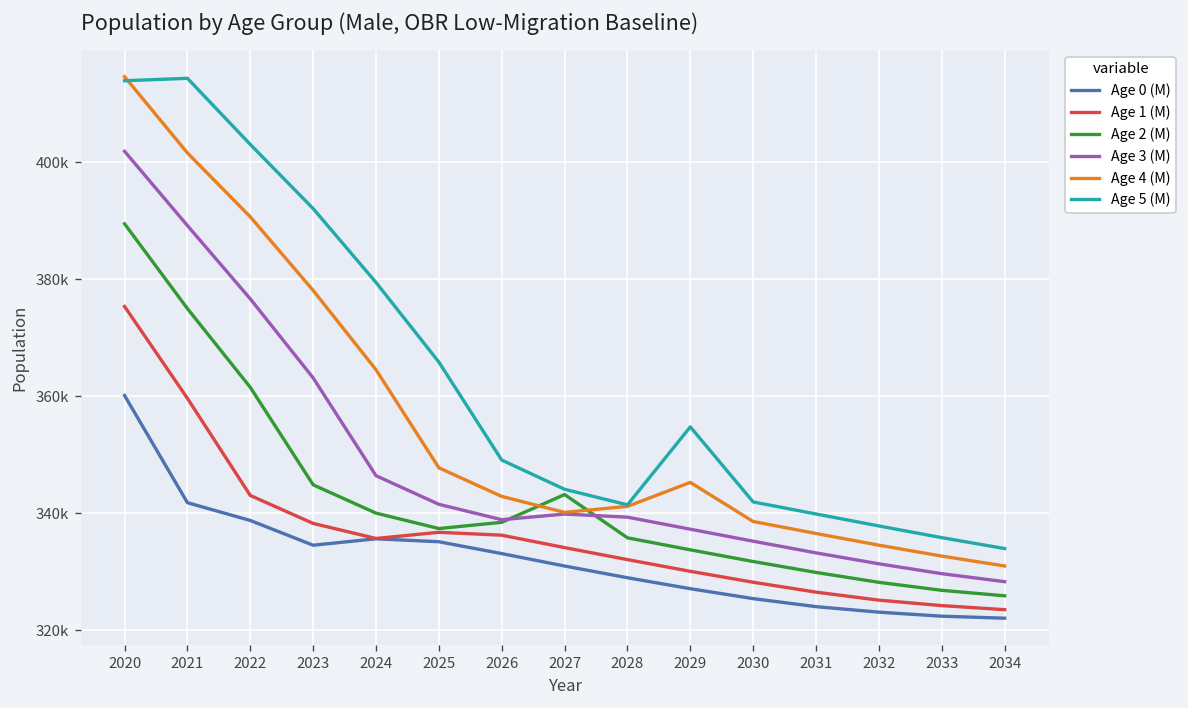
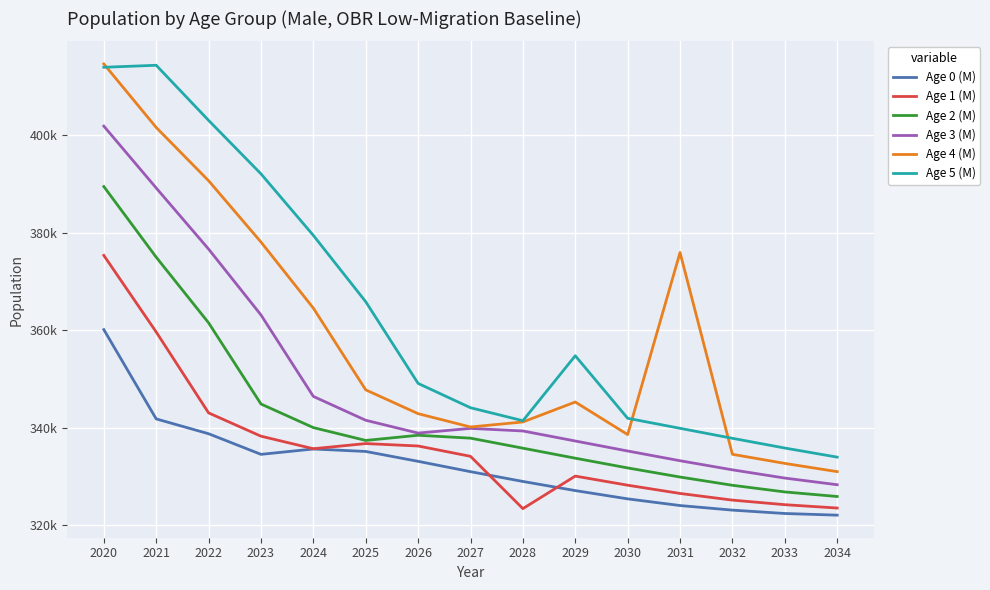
Age 2 (M), 2027: 343000 -> 338000
Age 1 (M), 2028: 332000 -> 323000
Age 4 (M), 2031: 337000 -> 376000
